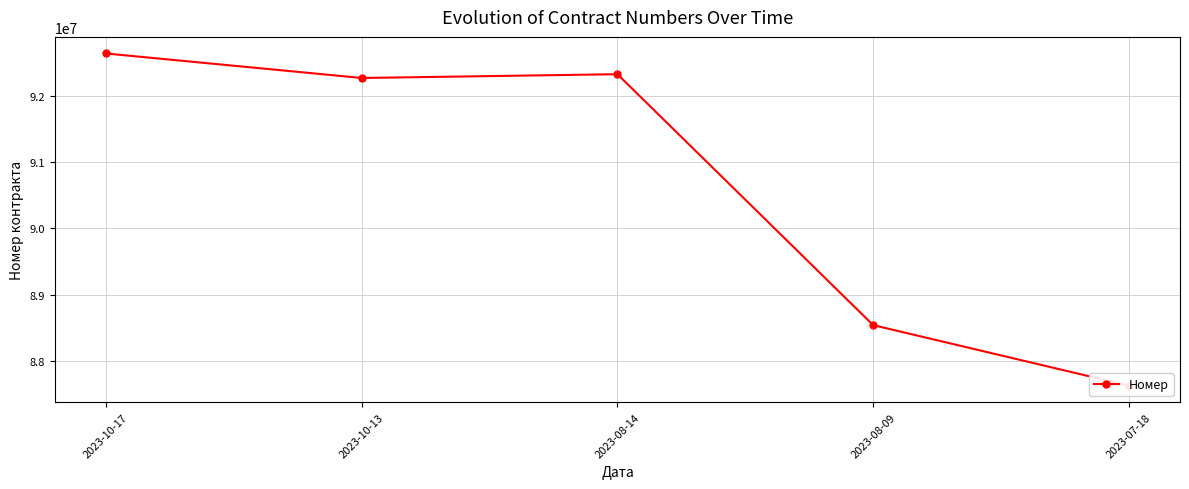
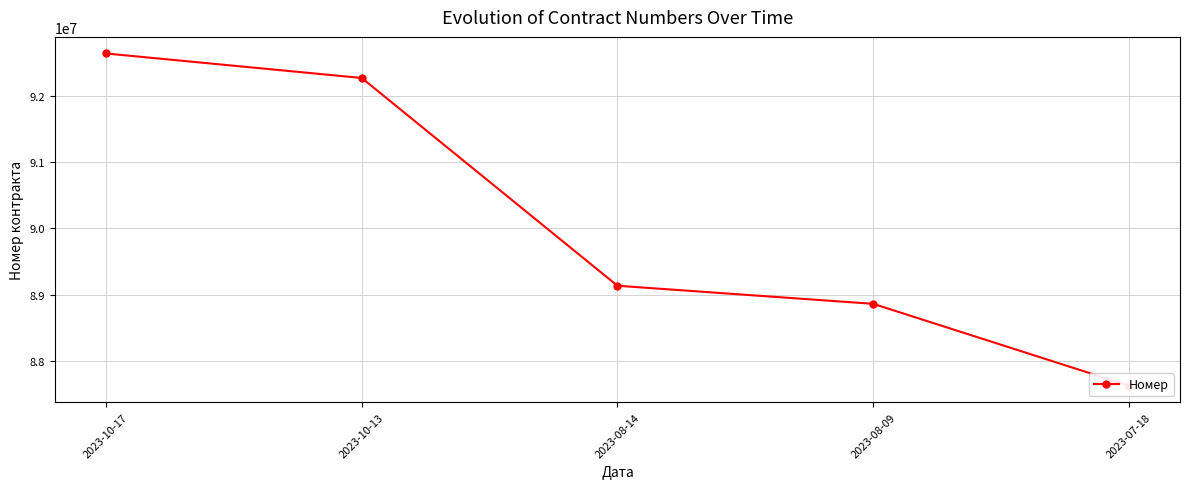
2023-08-14: 92300000 -> 89100000
2023-08-09: 88500000 -> 88900000
